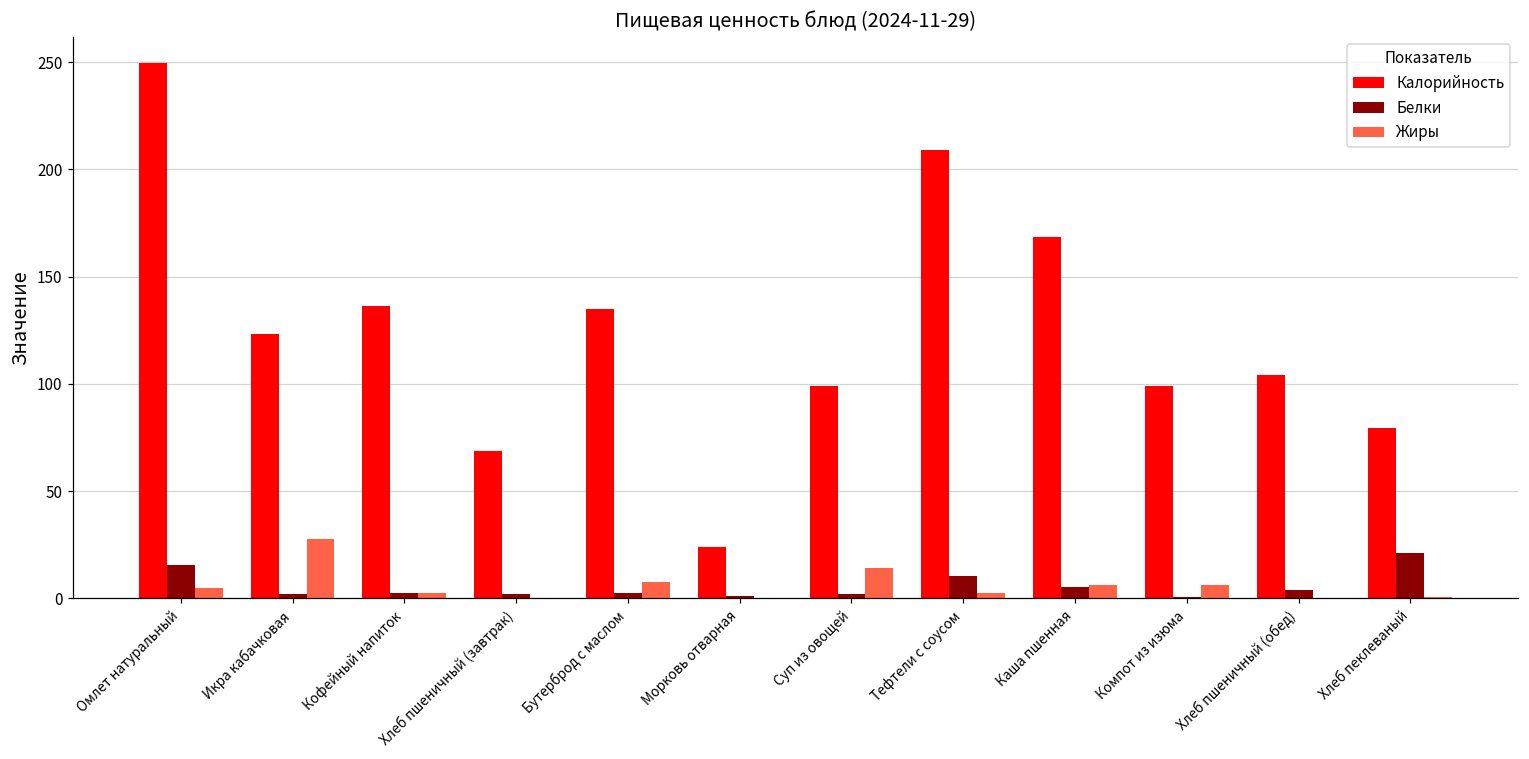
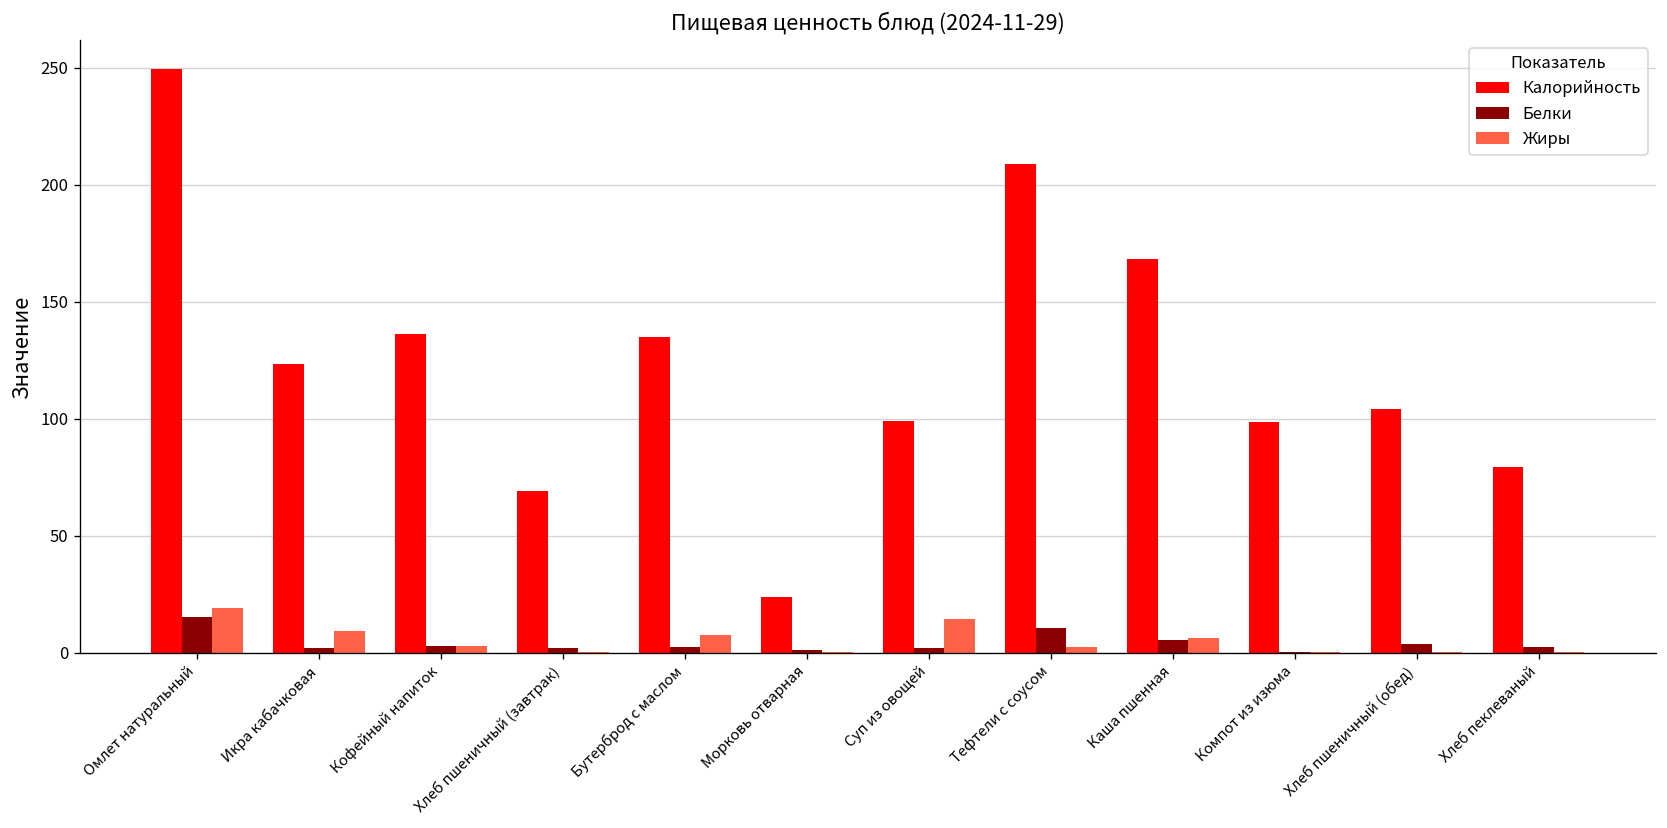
Жиры, Омлет натуральный: 5 -> 19
Жиры, Икра кабачковая: 28 -> 9
Жиры, Компот из изюма: 6 -> 0
Белки, Хлеб пеклеваный: 21 -> 3
